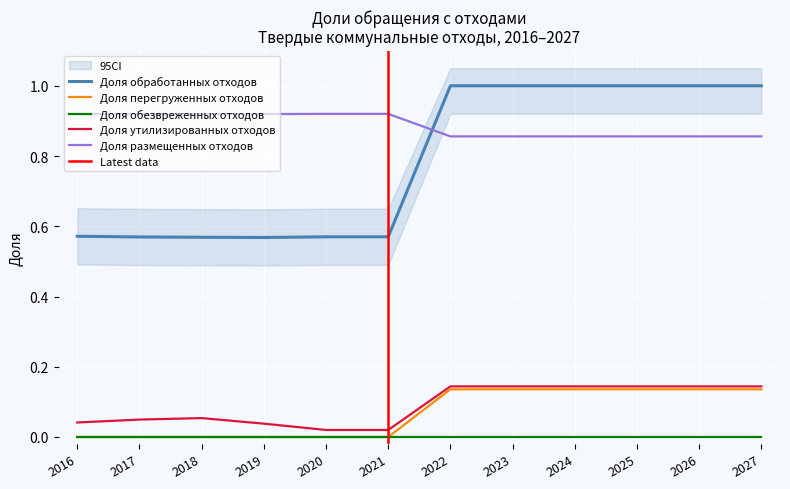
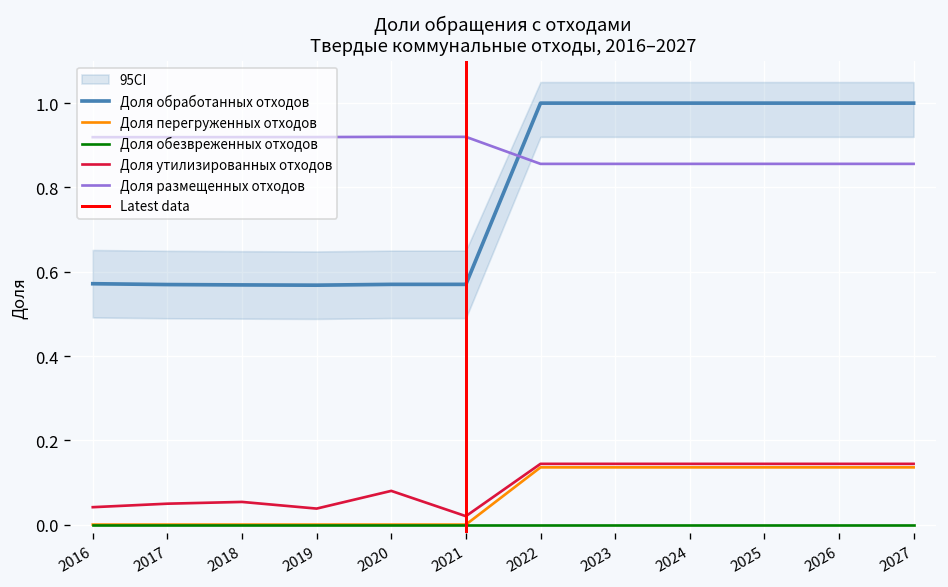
Доля утилизированных отходов, 2020: 0.02 -> 0.08
